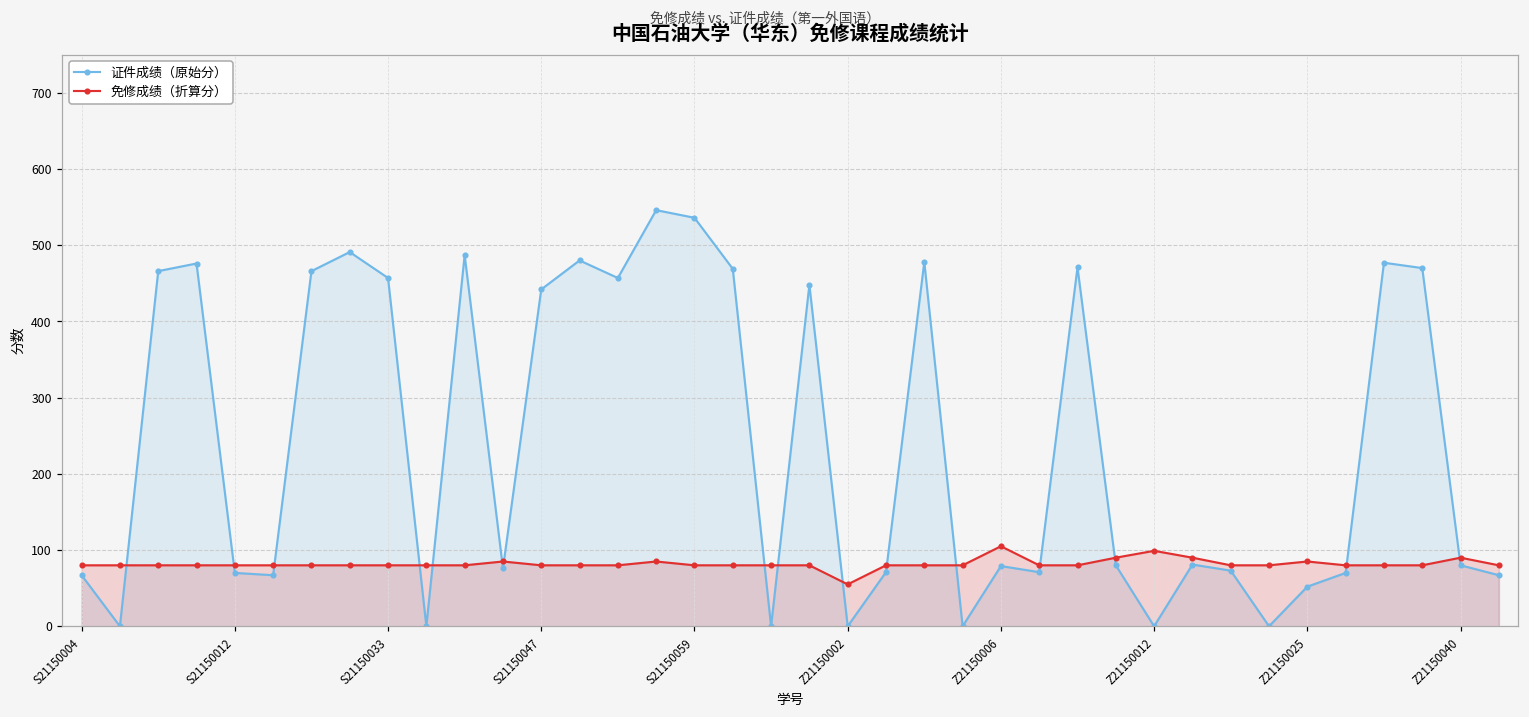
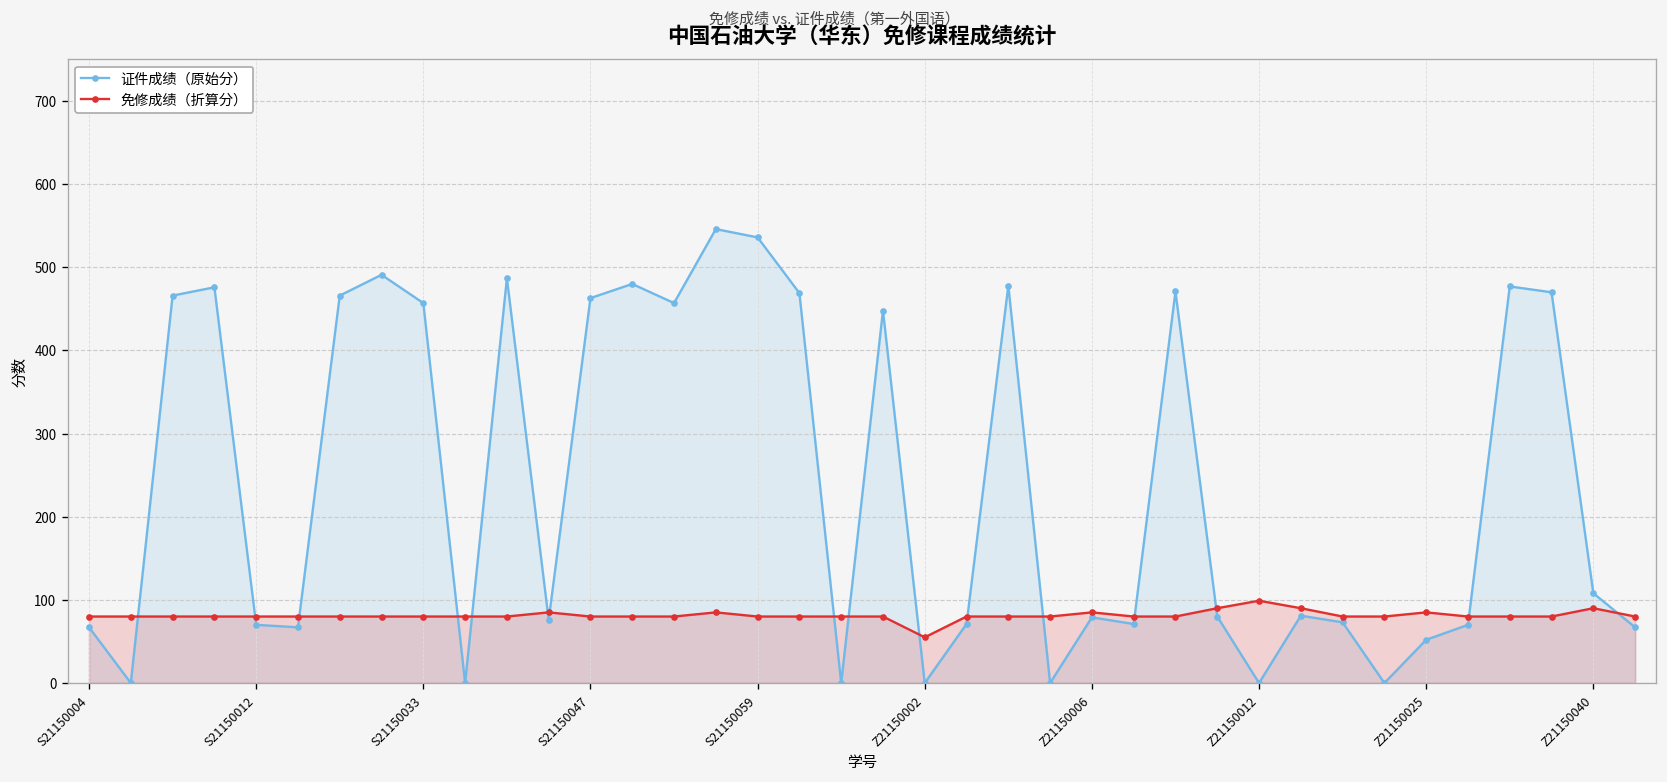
证件成绩（原始分）, S21150047: 440 -> 460
免修成绩（折算分）, Z21150006: 110 -> 90
证件成绩（原始分）, Z21150040: 80 -> 110
